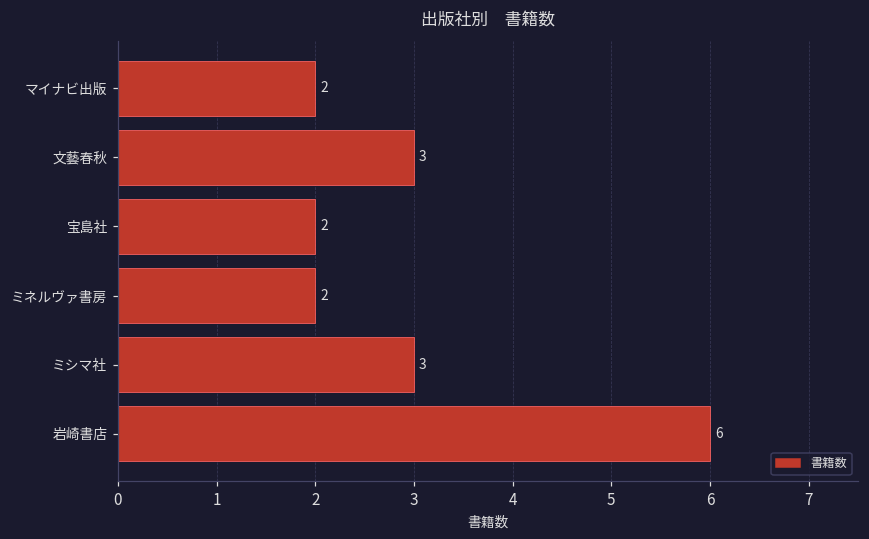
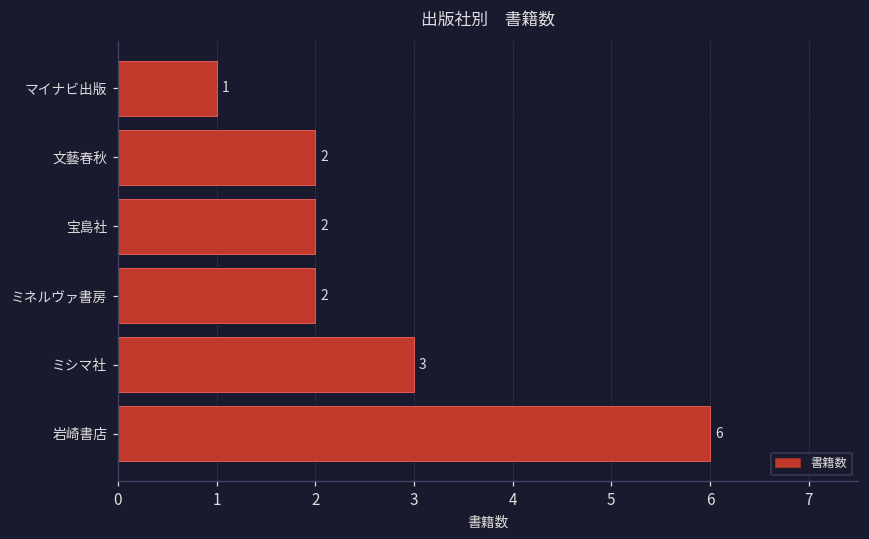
マイナビ出版: 2 -> 1
文藝春秋: 3 -> 2
